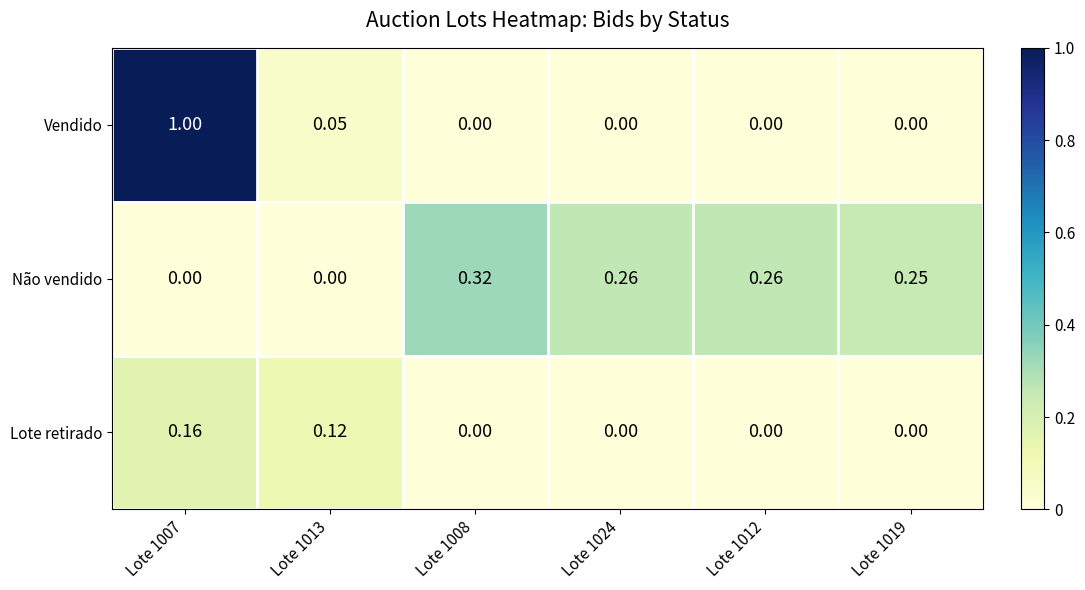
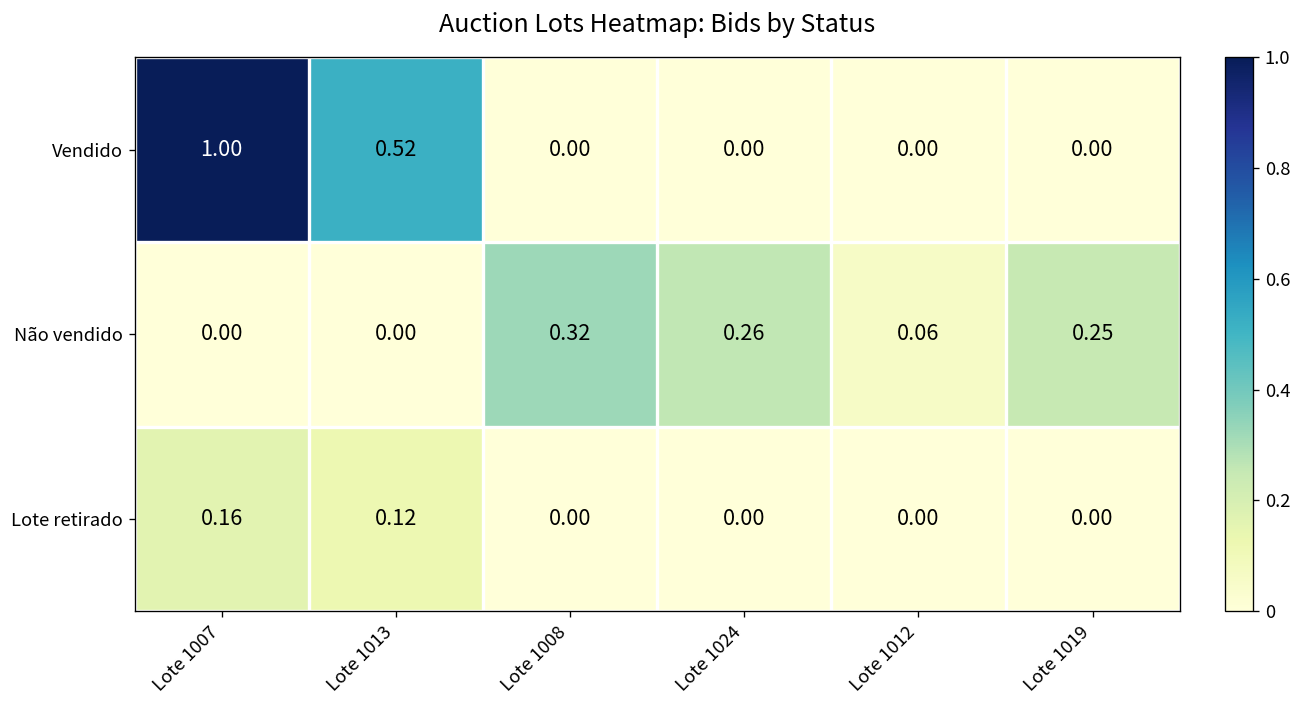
Vendido, Lote 1013: 0.05 -> 0.52
Não vendido, Lote 1012: 0.26 -> 0.06
